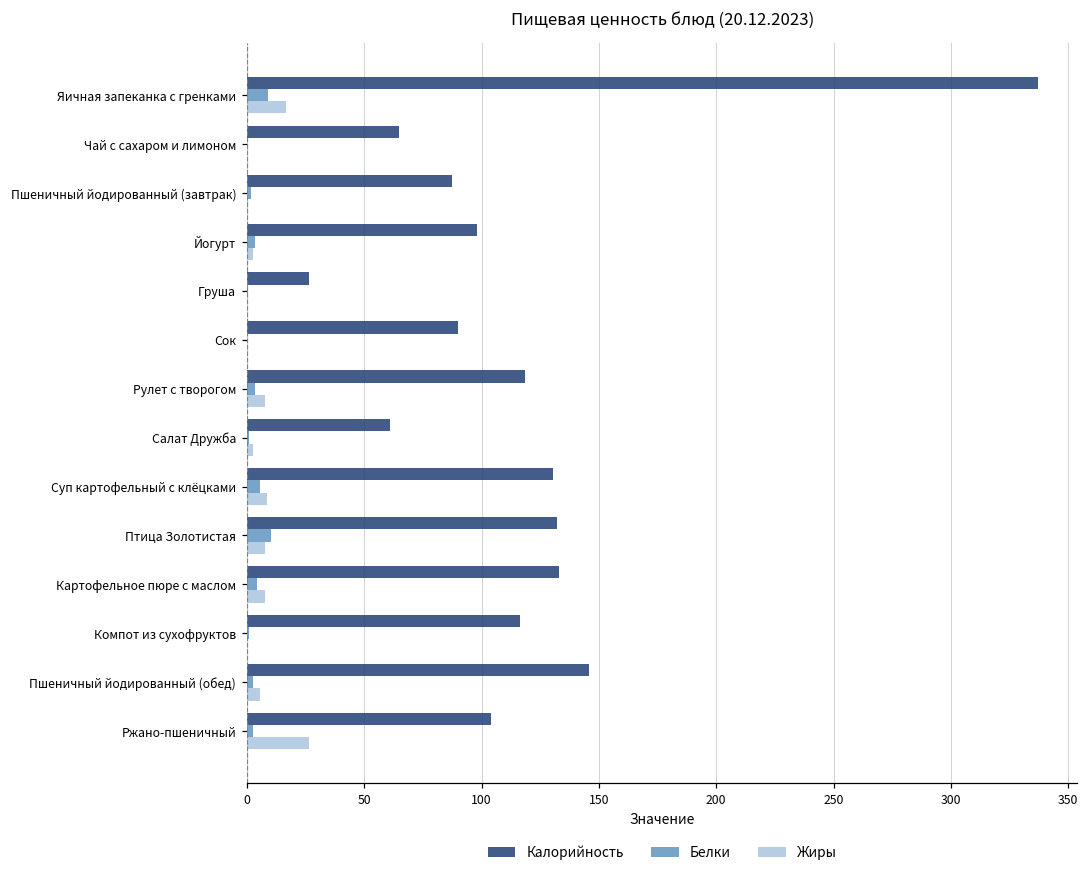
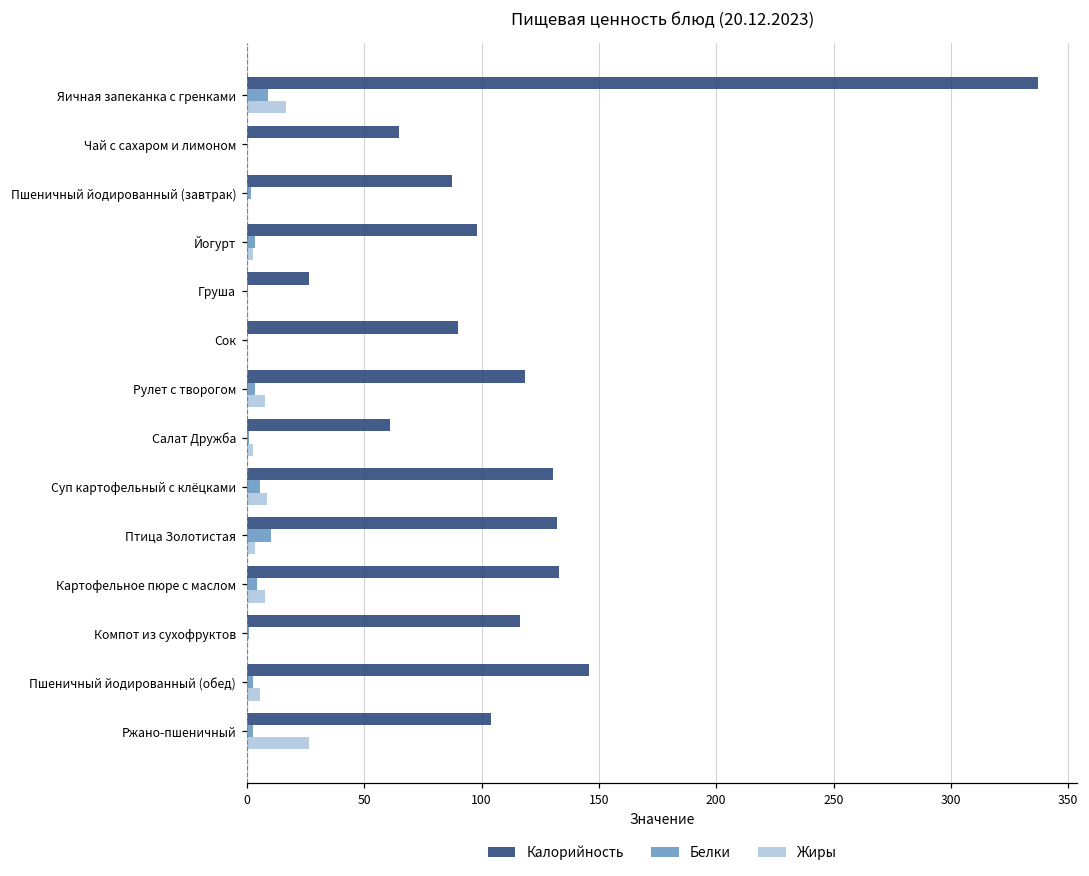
Жиры, Птица Золотистая: 8 -> 3
